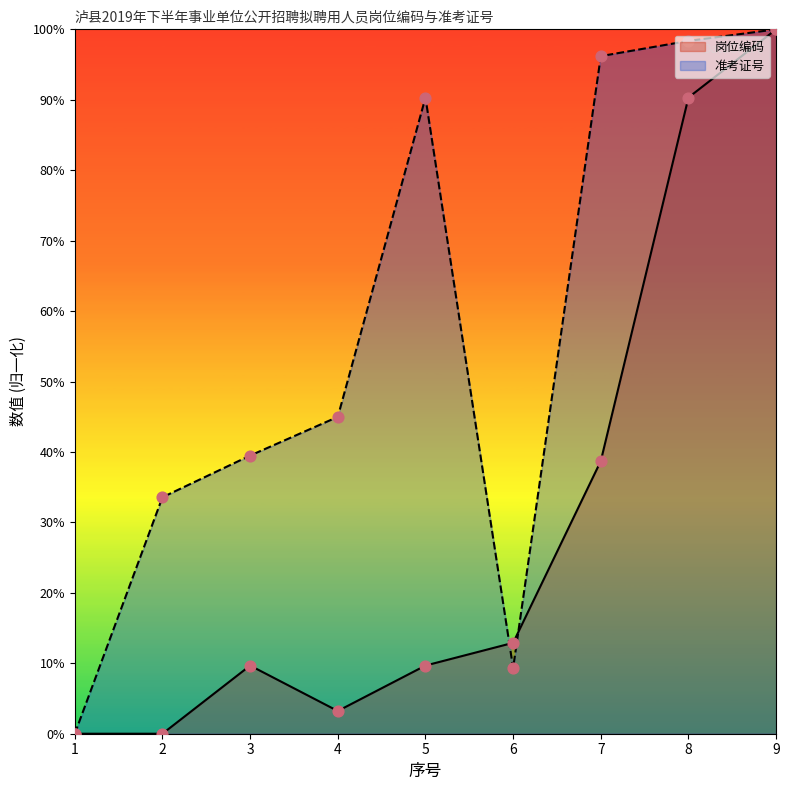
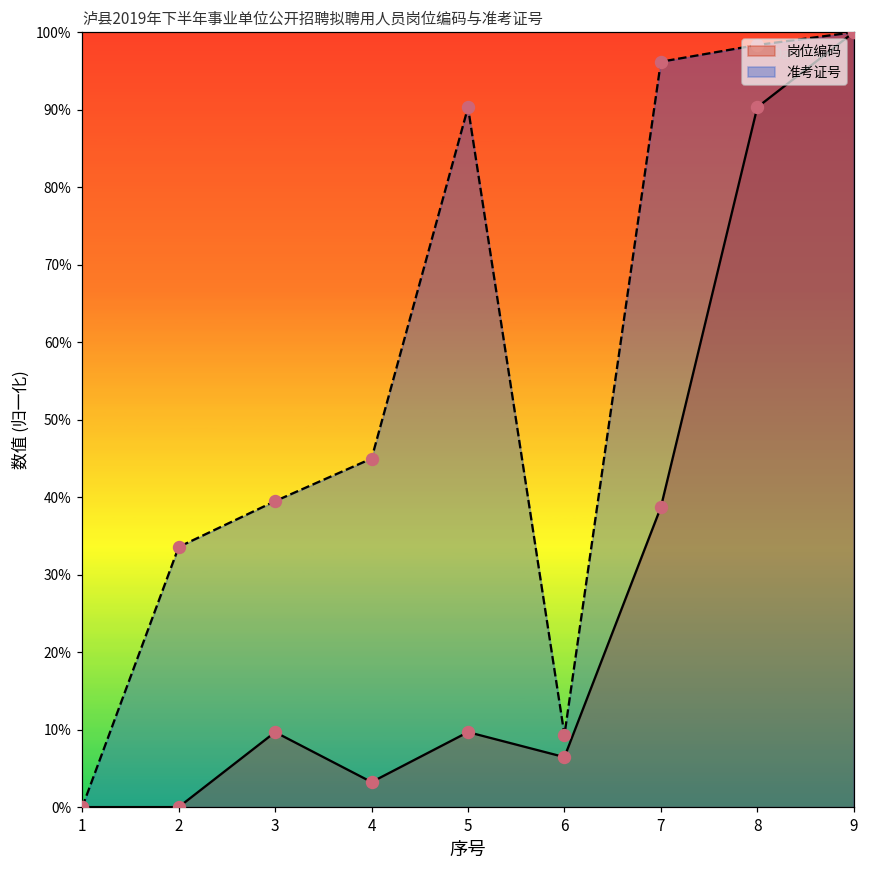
岗位编码, 6: 13% -> 6%
